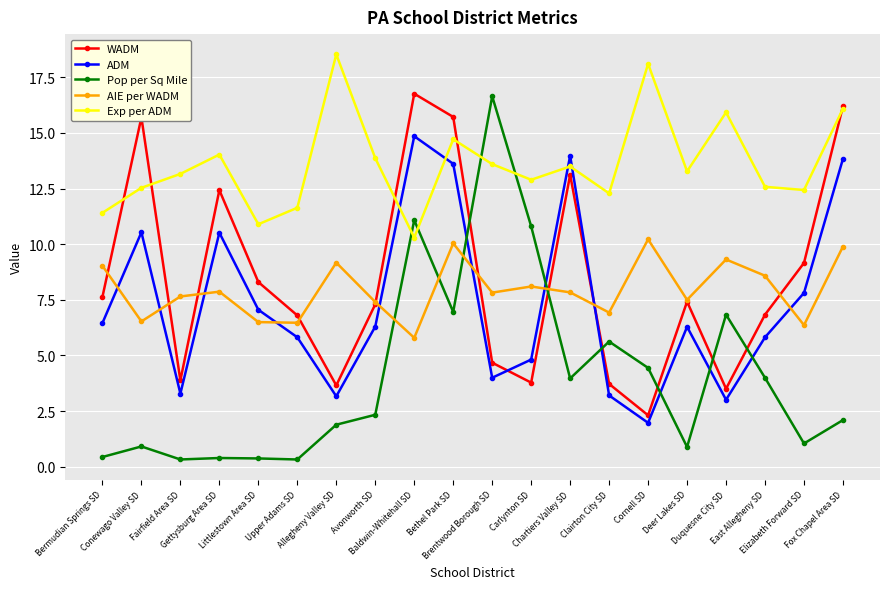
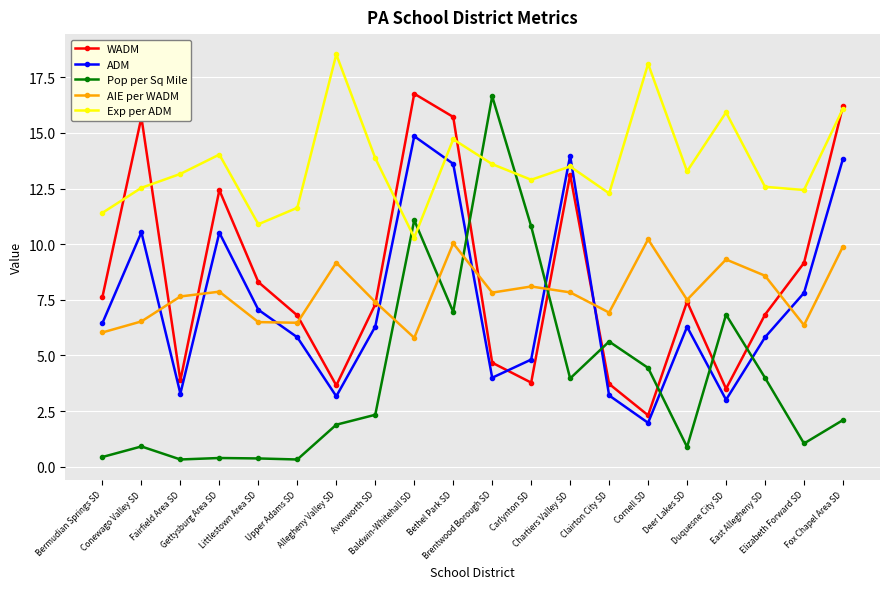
AIE per WADM, Bermudian Springs SD: 9.0 -> 6.0
